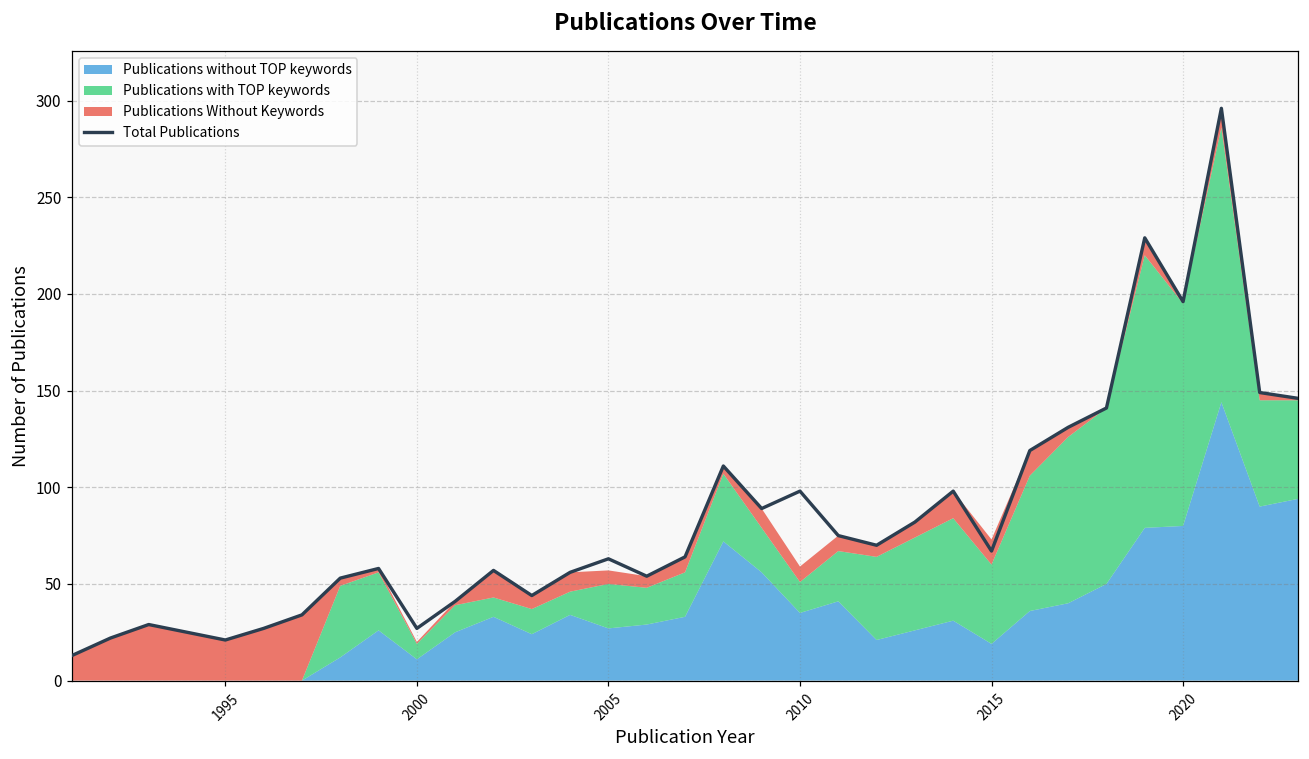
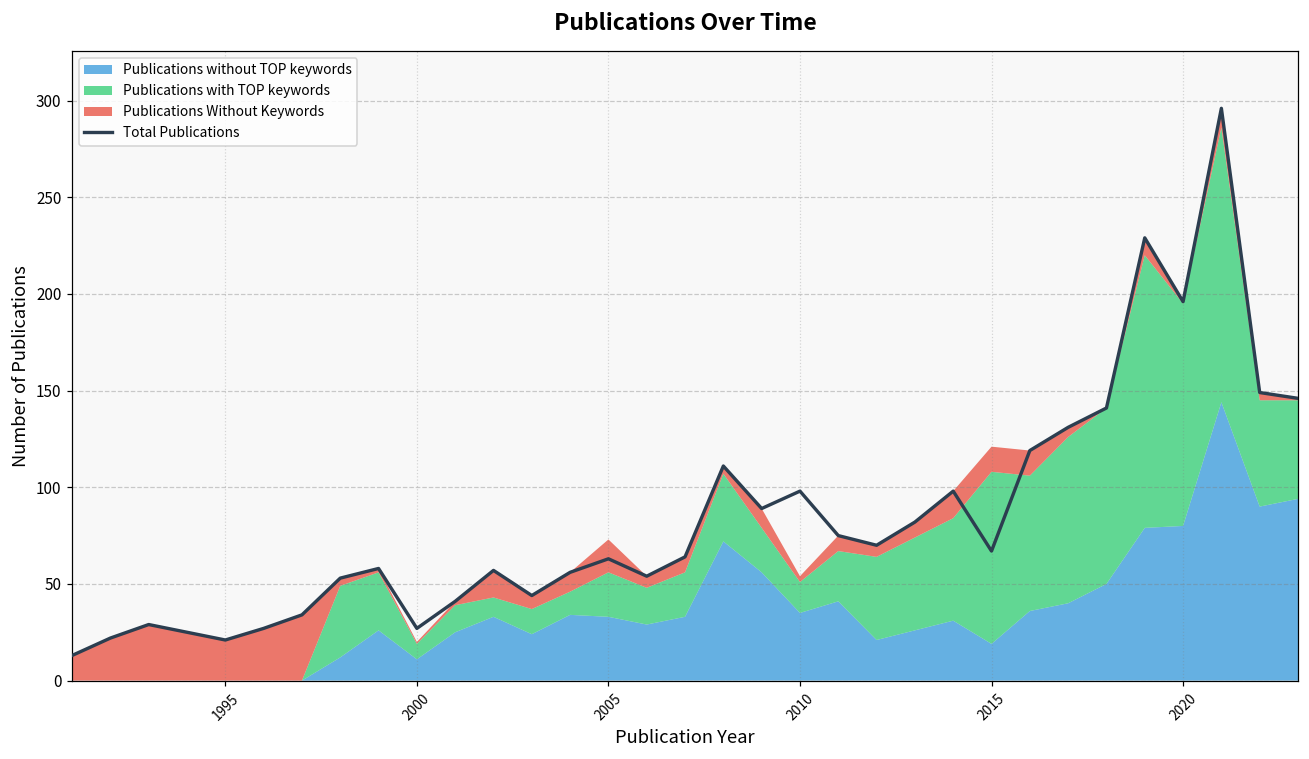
Publications without TOP keywords, 2005: 27 -> 33
Publications Without Keywords, 2005: 7 -> 17
Publications Without Keywords, 2010: 8 -> 3
Publications with TOP keywords, 2015: 41 -> 89
